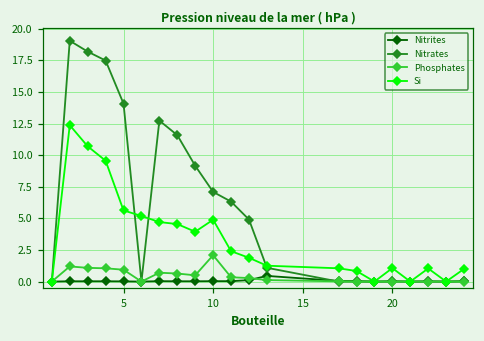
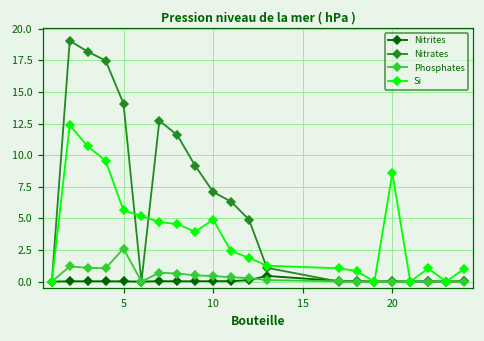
Phosphates, 5: 0.9 -> 2.6
Phosphates, 10: 2.1 -> 0.4
Si, 20: 1.1 -> 8.6
